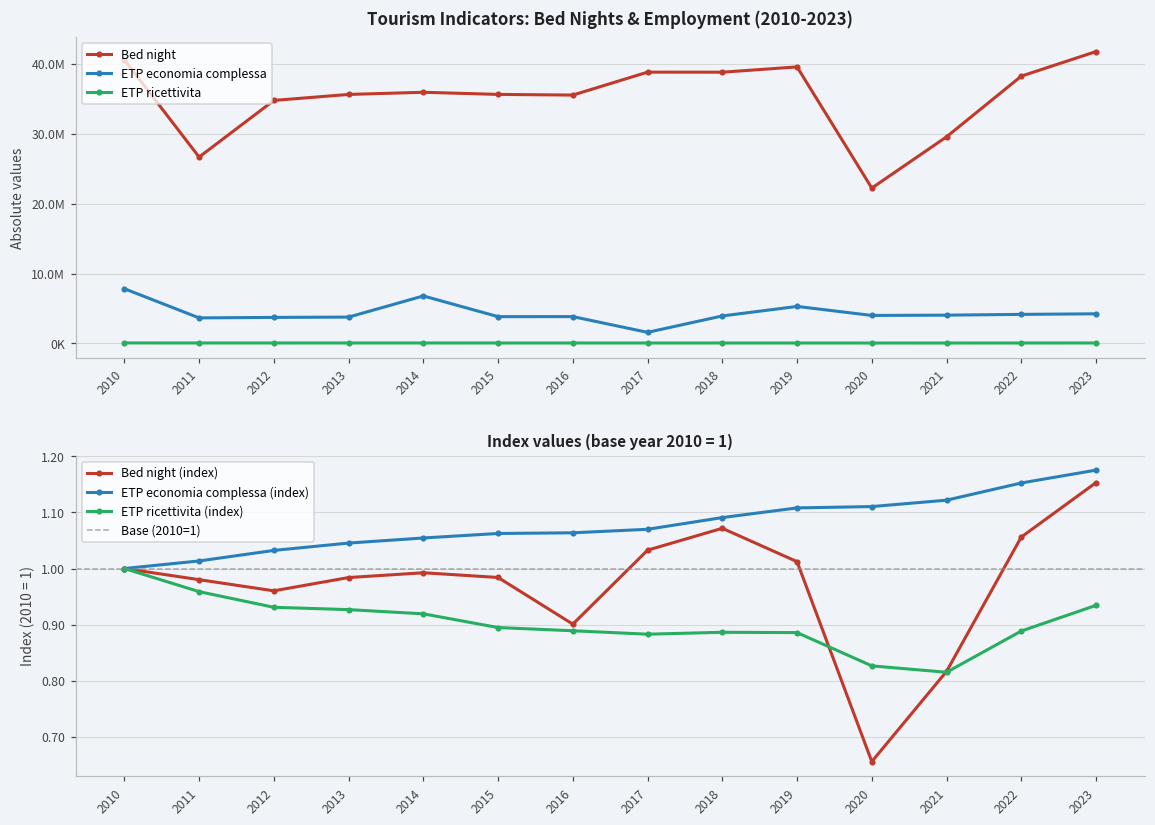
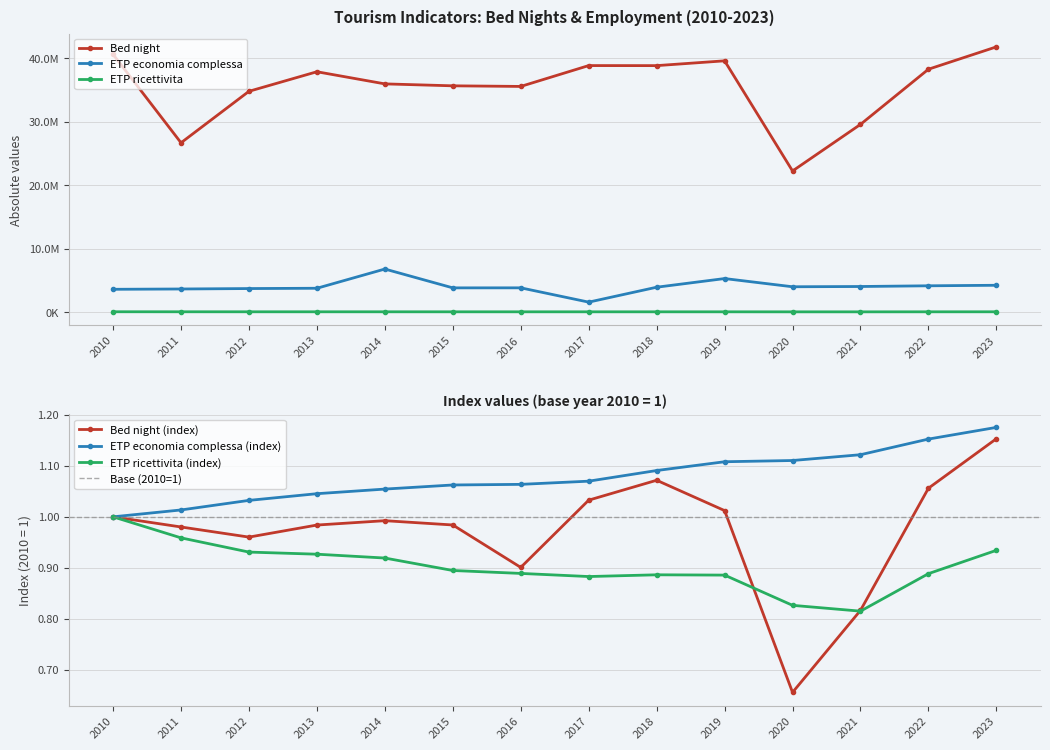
Tourism Indicators: Bed Nights & Employment (2010-2023), ETP economia complessa, 2010: 8000000 -> 4000000
Tourism Indicators: Bed Nights & Employment (2010-2023), Bed night, 2013: 36000000 -> 38000000
